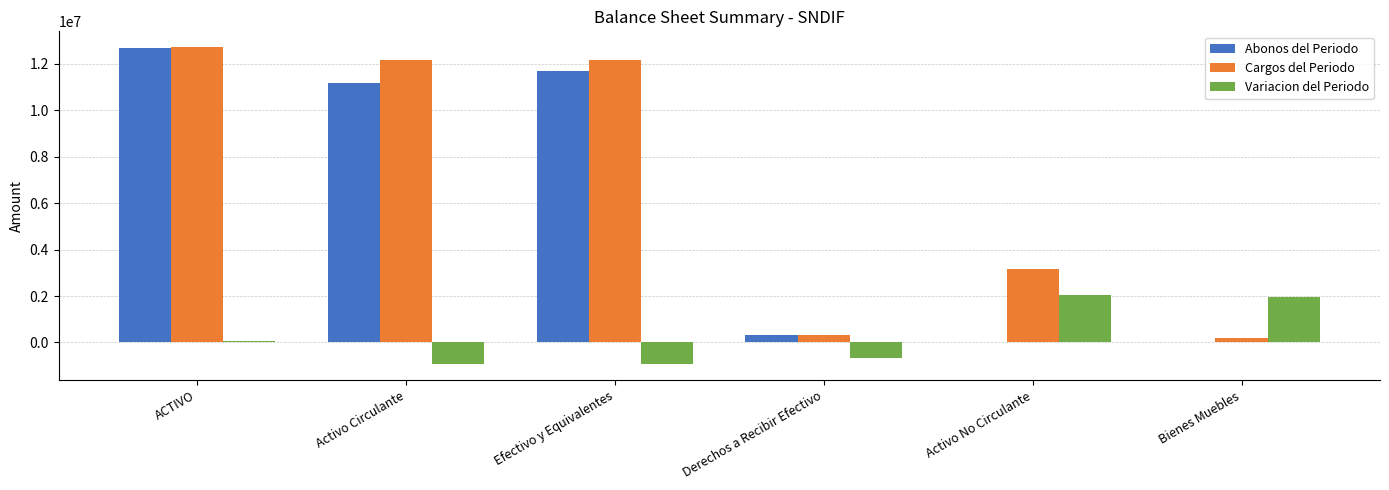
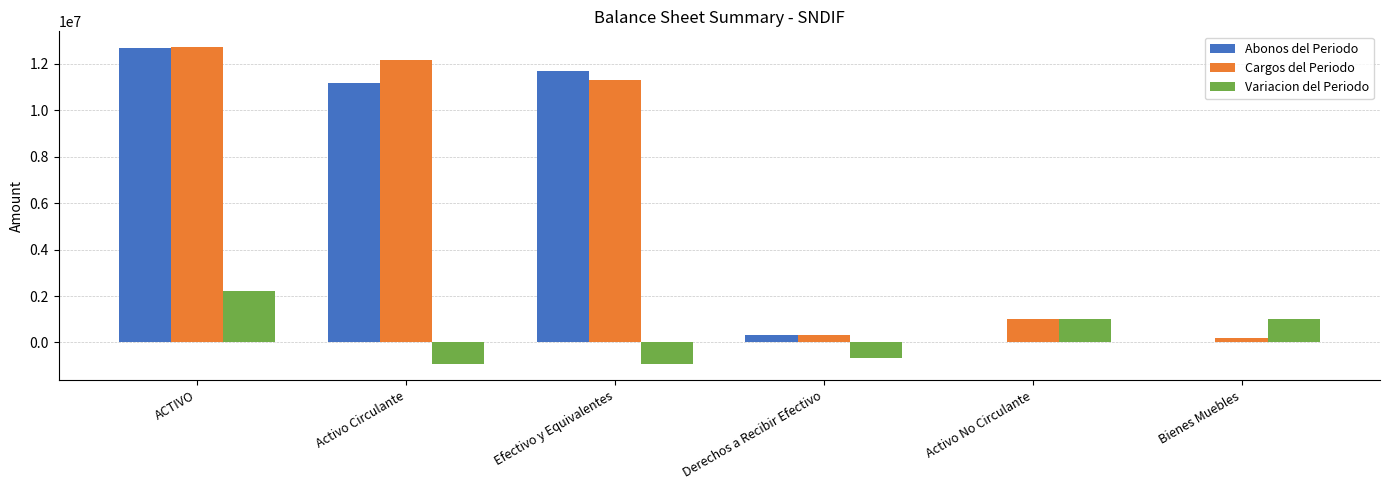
Variacion del Periodo, ACTIVO: 0 -> 2200000
Cargos del Periodo, Efectivo y Equivalentes: 12200000 -> 11300000
Cargos del Periodo, Activo No Circulante: 3200000 -> 1000000
Variacion del Periodo, Activo No Circulante: 2000000 -> 1000000
Variacion del Periodo, Bienes Muebles: 2000000 -> 1000000
